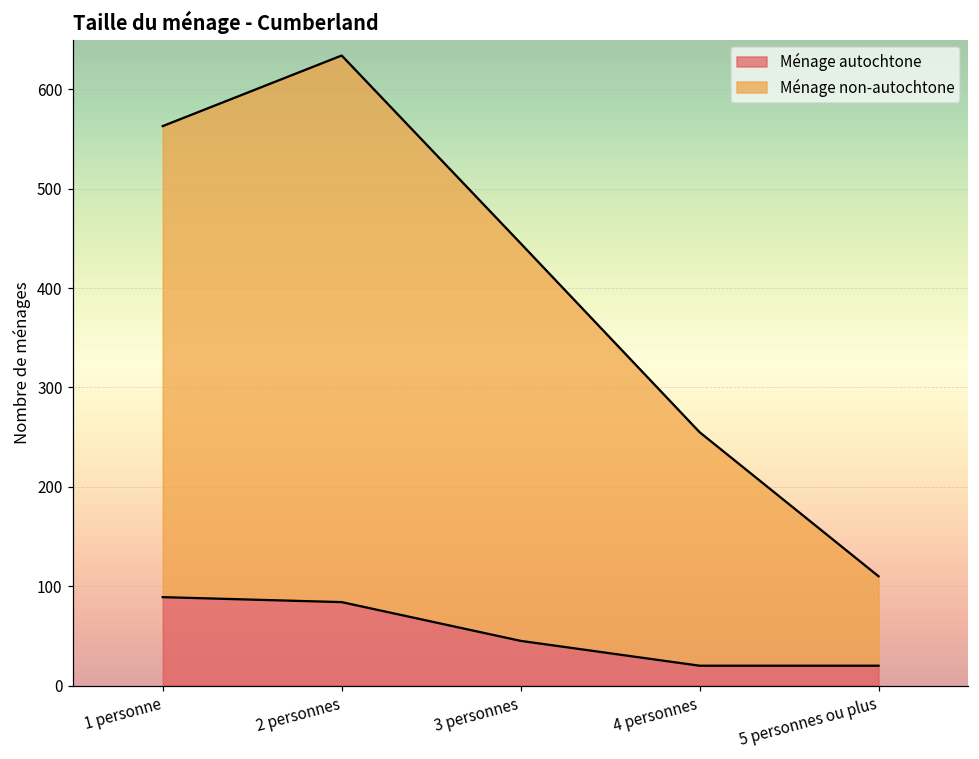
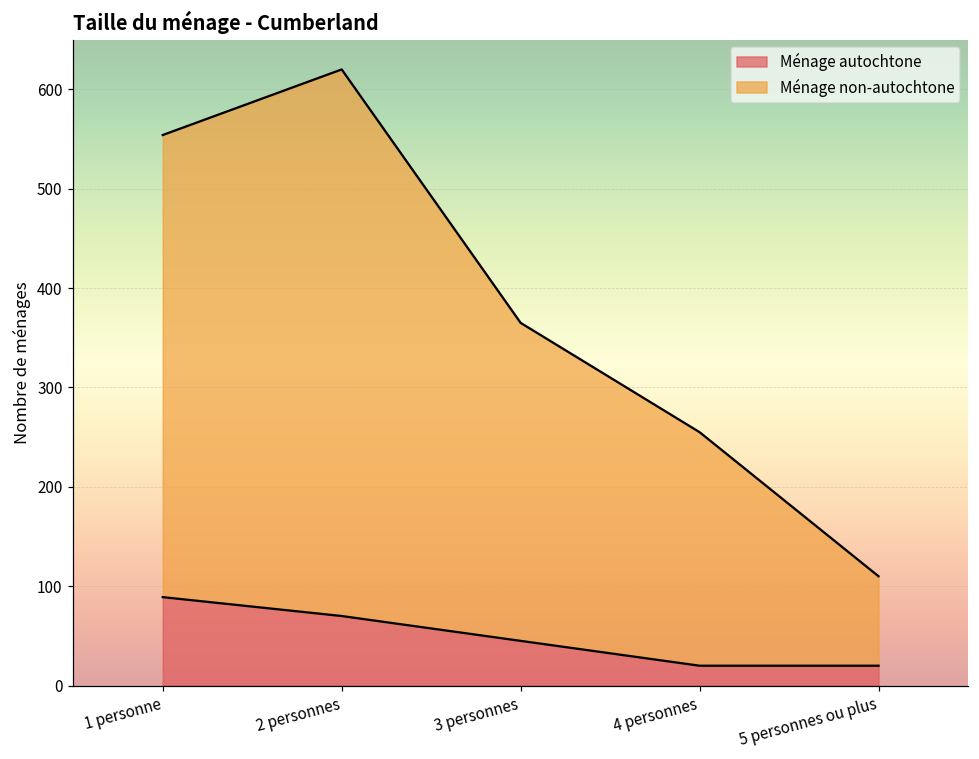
Ménage non-autochtone, 1 personne: 474 -> 465
Ménage autochtone, 2 personnes: 80 -> 70
Ménage non-autochtone, 3 personnes: 400 -> 320
